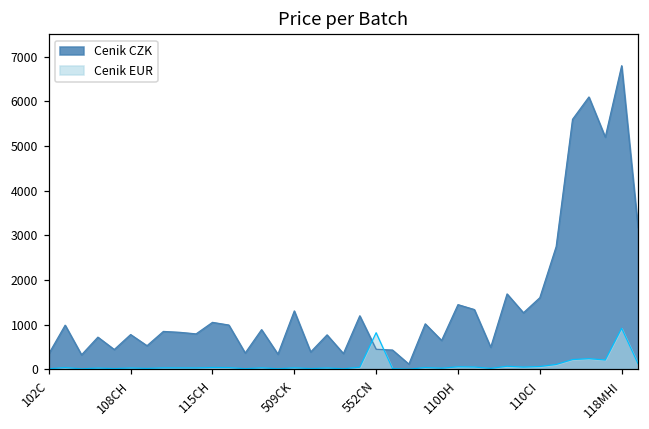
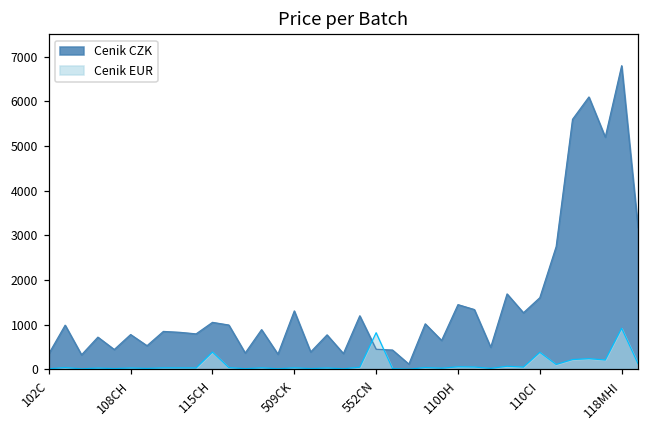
Cenik EUR, 115CH: 0 -> 400
Cenik EUR, 110CI: 100 -> 400
